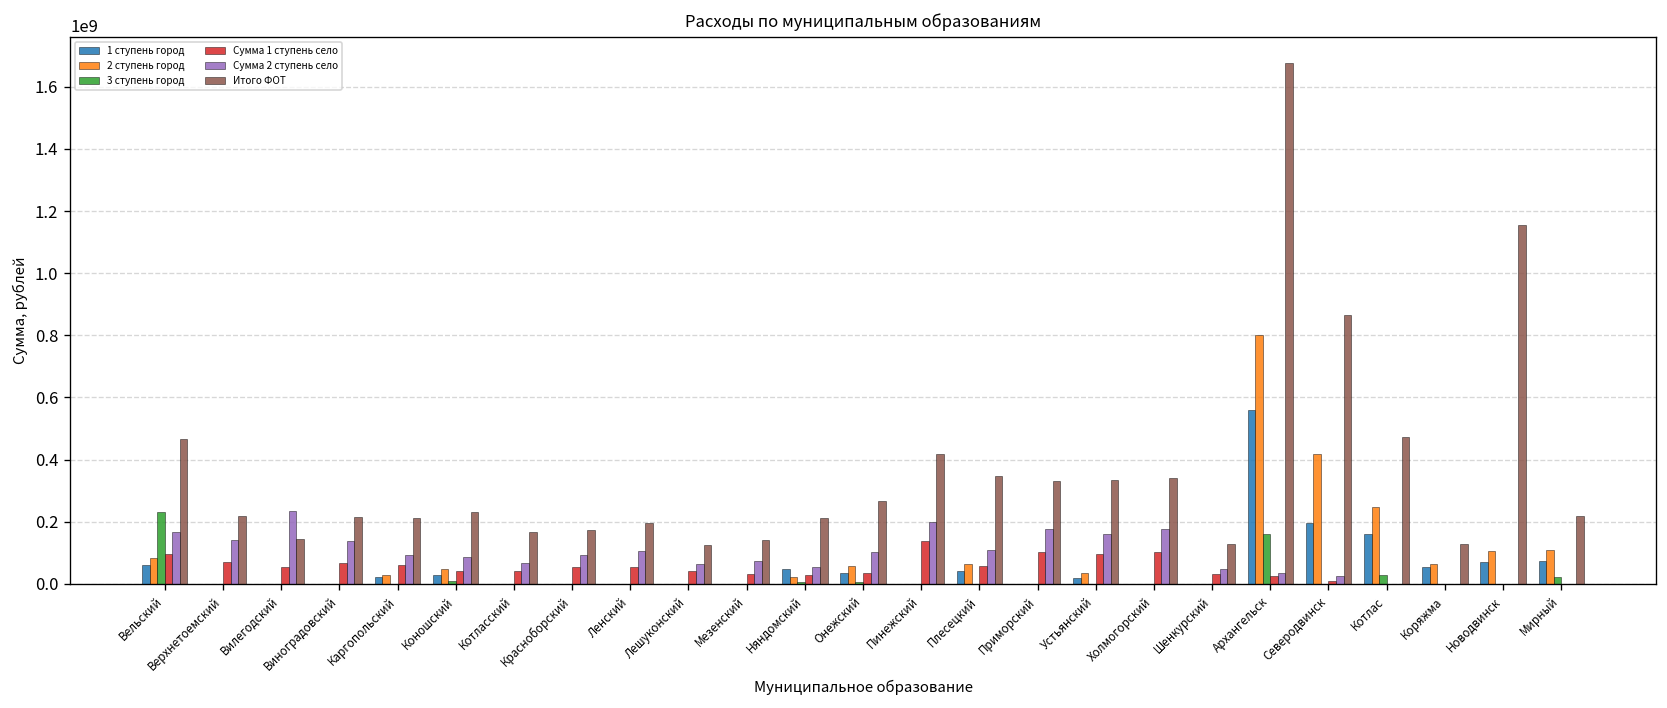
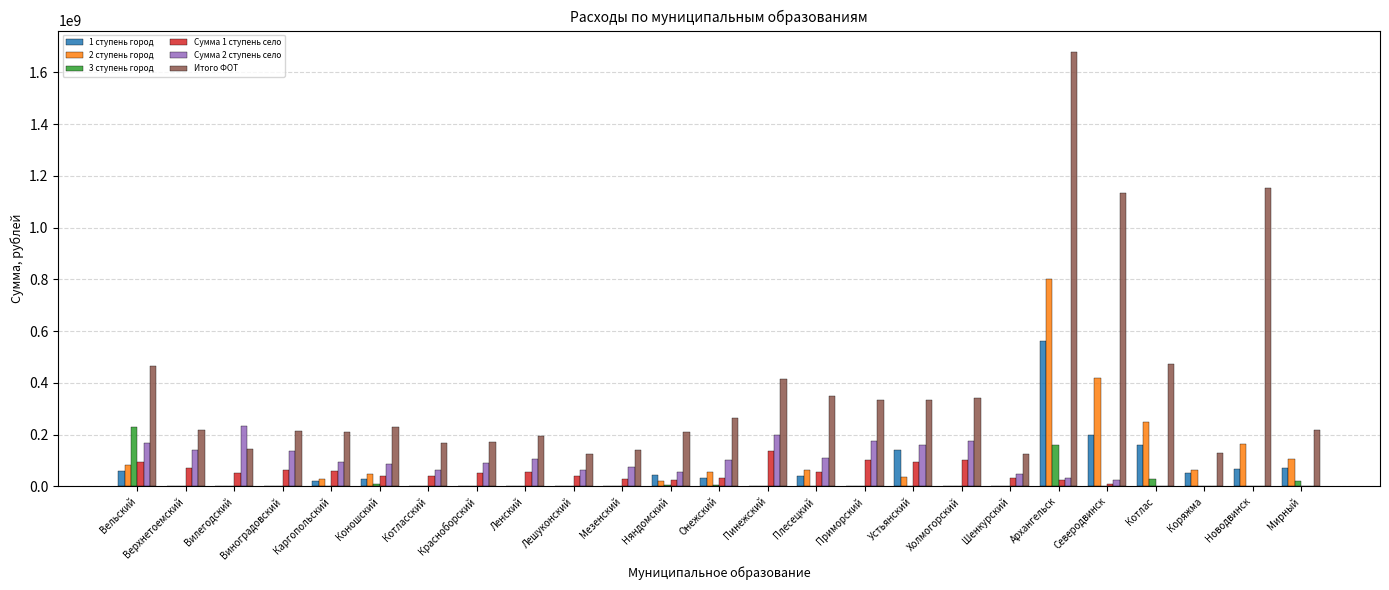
1 ступень город, Устьянский: 20000000 -> 140000000
Итого ФОТ, Северодвинск: 870000000 -> 1130000000
2 ступень город, Новодвинск: 100000000 -> 160000000
